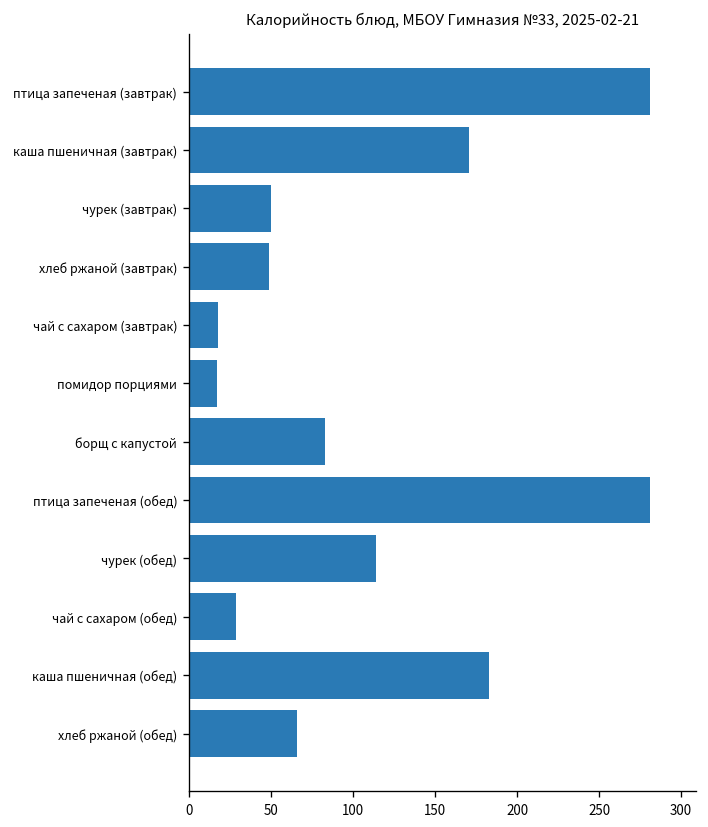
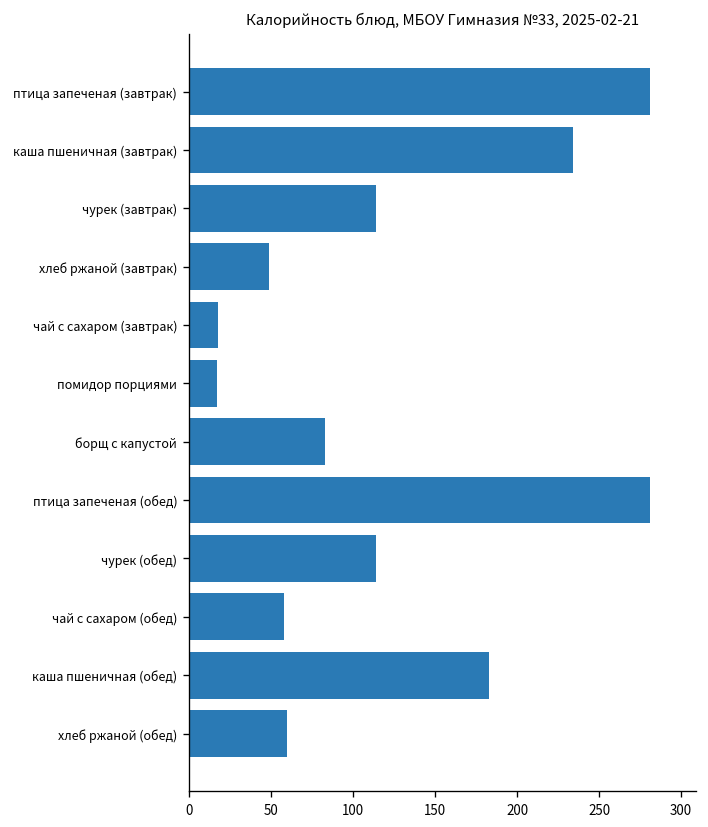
каша пшеничная (завтрак): 171 -> 234
чурек (завтрак): 50 -> 114
чай с сахаром (обед): 29 -> 58
хлеб ржаной (обед): 66 -> 60
